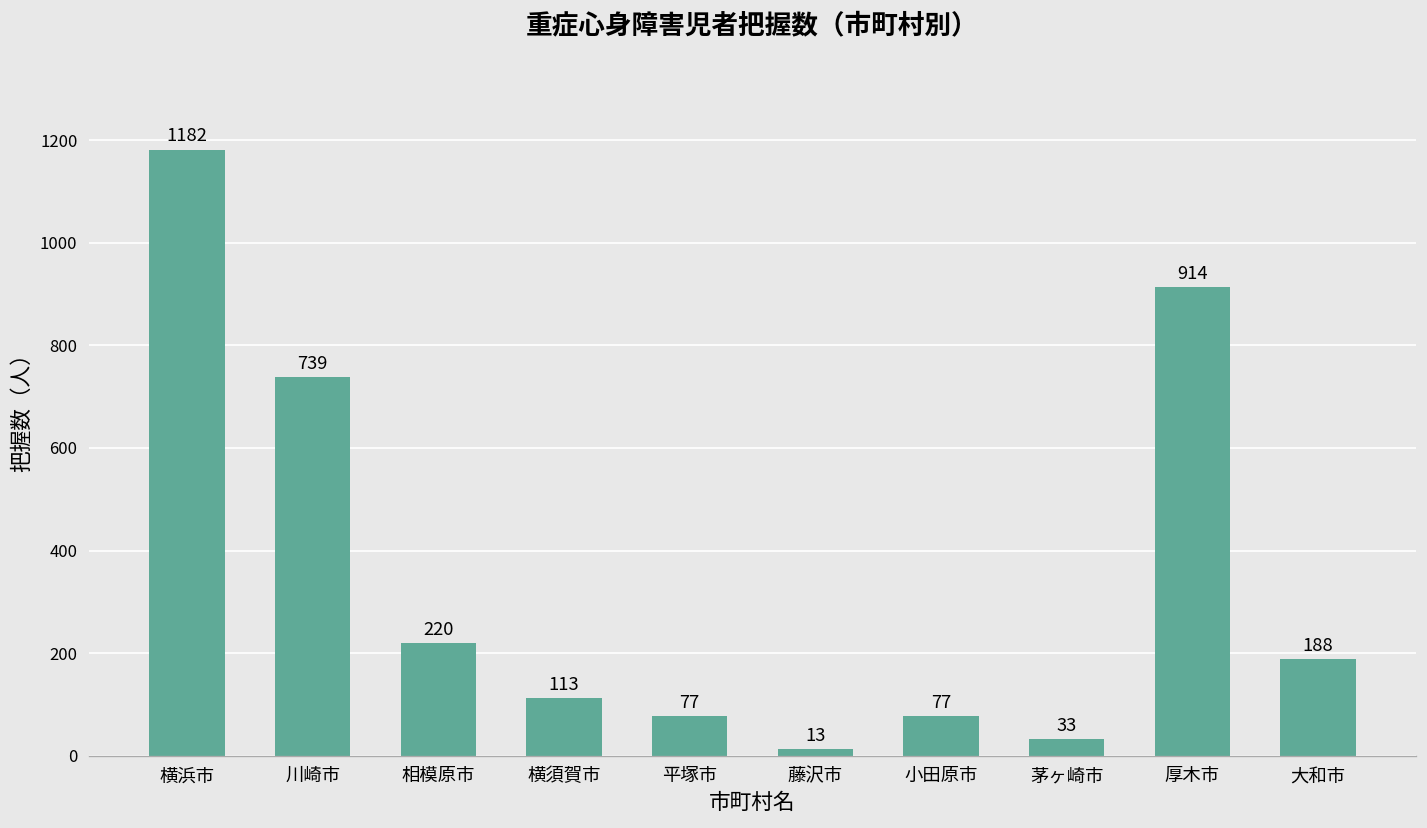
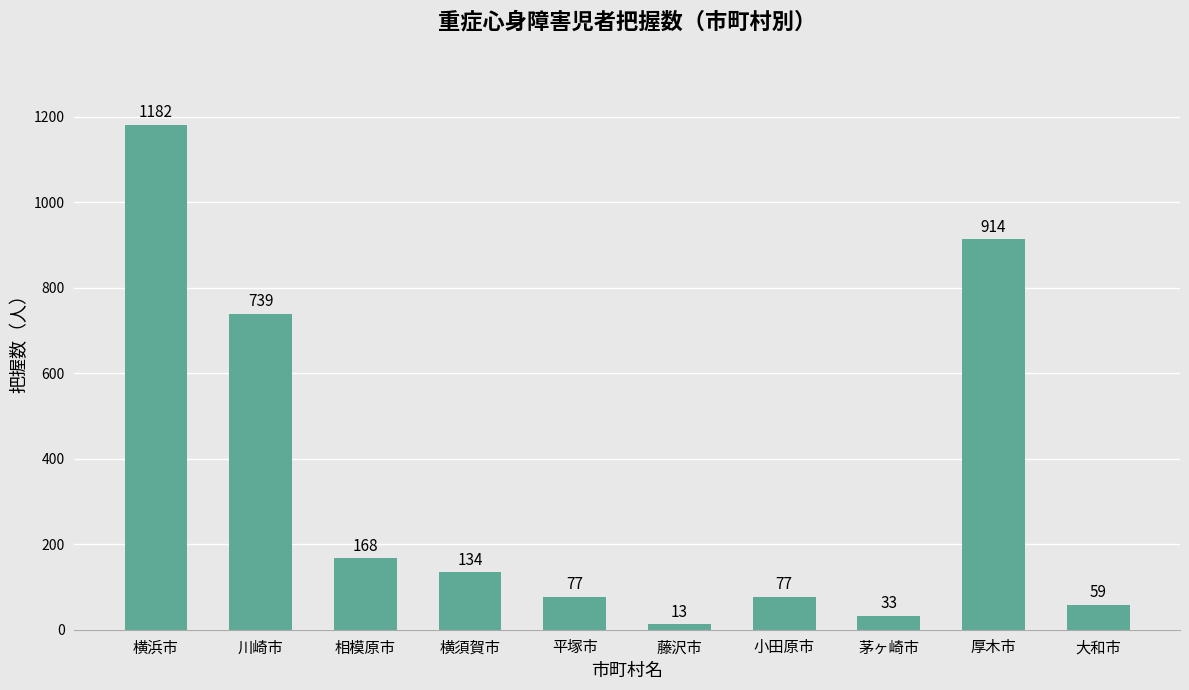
相模原市: 220 -> 168
横須賀市: 113 -> 134
大和市: 188 -> 59
